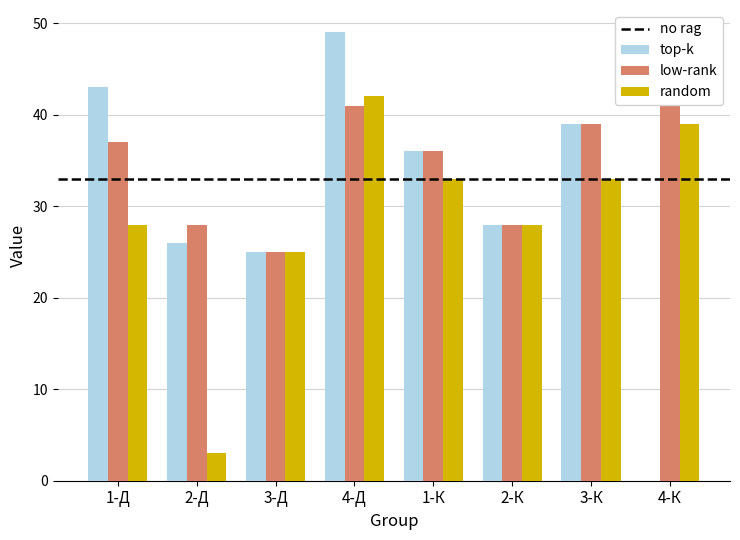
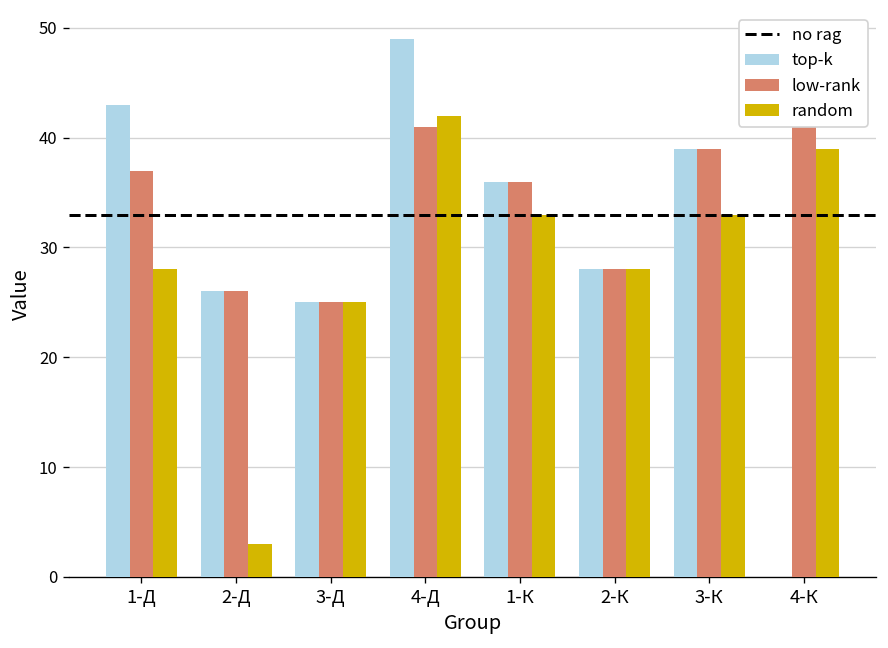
low-rank, 2-Д: 28 -> 26
